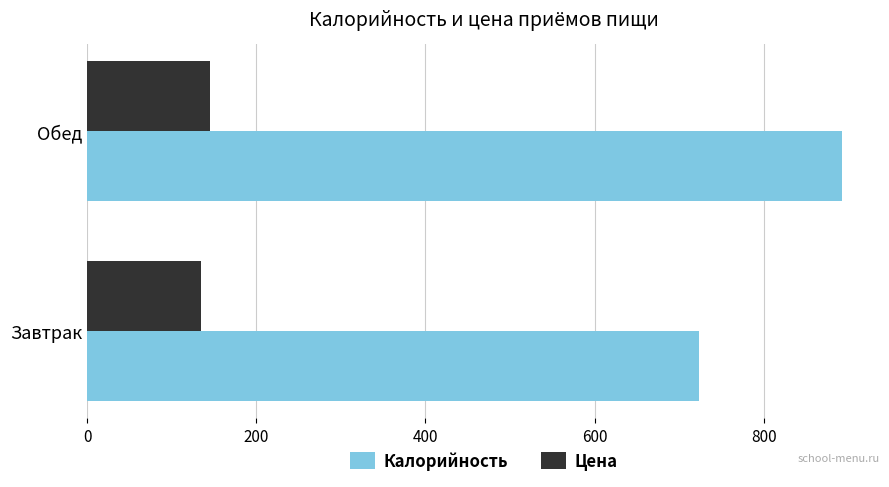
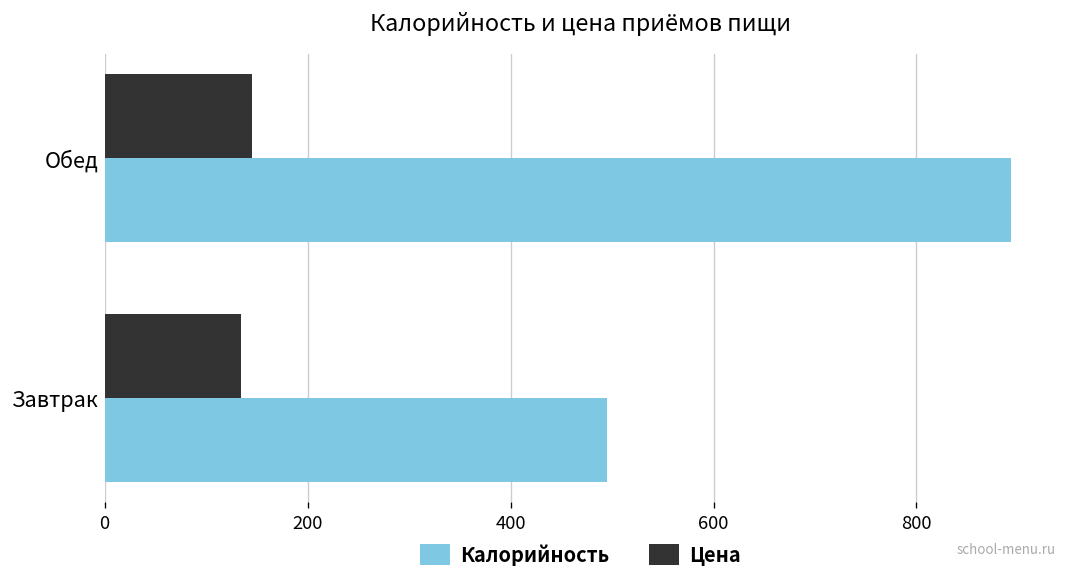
Калорийность, Завтрак: 720 -> 500
